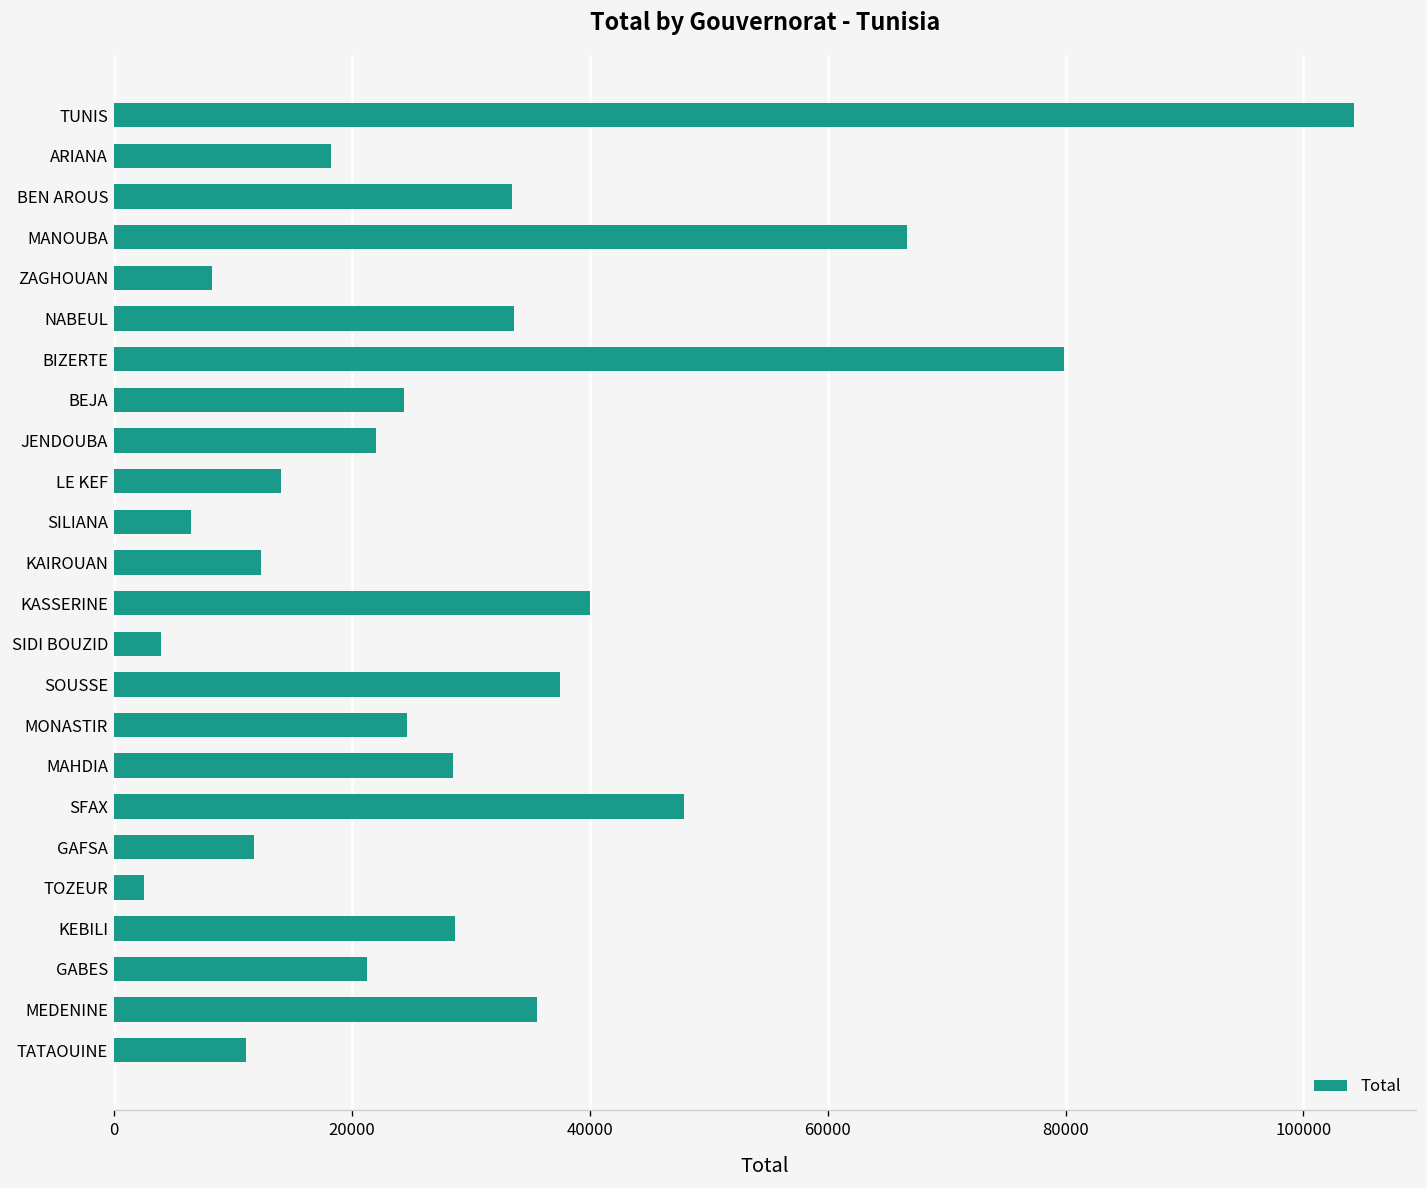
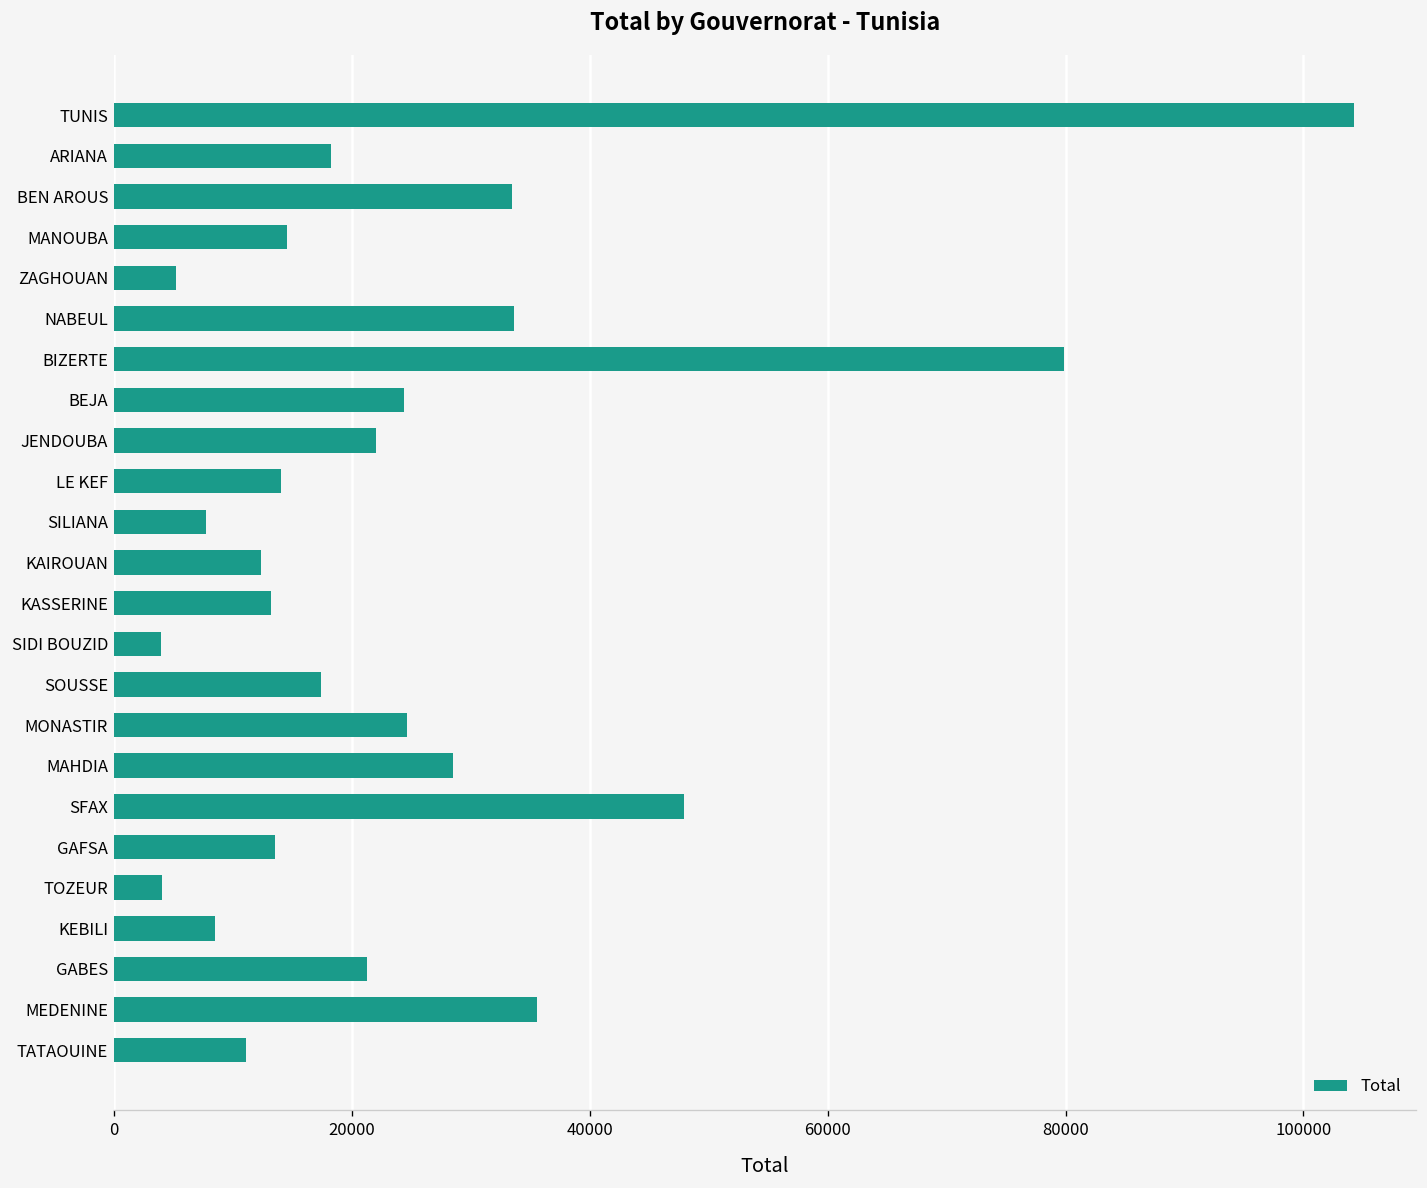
MANOUBA: 67000 -> 15000
ZAGHOUAN: 8000 -> 5000
SILIANA: 7000 -> 8000
KASSERINE: 40000 -> 13000
SOUSSE: 38000 -> 17000
GAFSA: 12000 -> 14000
TOZEUR: 3000 -> 4000
KEBILI: 29000 -> 8000
